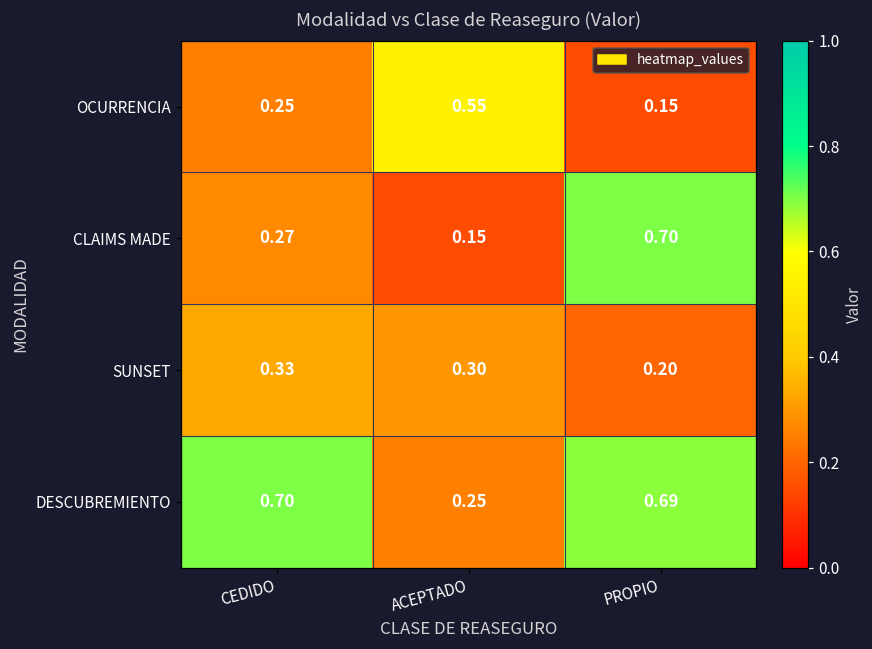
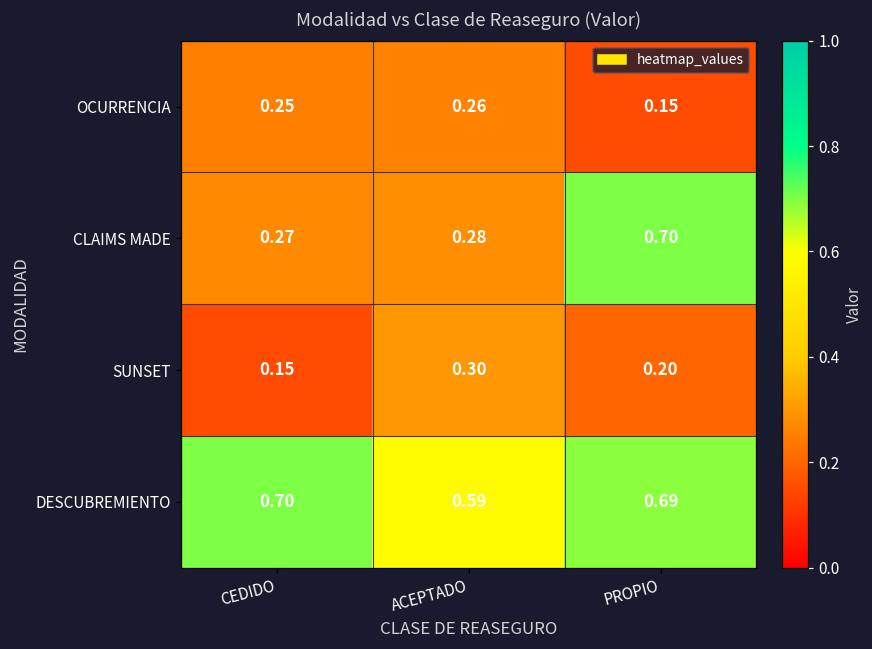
OCURRENCIA, ACEPTADO: 0.55 -> 0.26
CLAIMS MADE, ACEPTADO: 0.15 -> 0.28
SUNSET, CEDIDO: 0.33 -> 0.15
DESCUBREMIENTO, ACEPTADO: 0.25 -> 0.59
